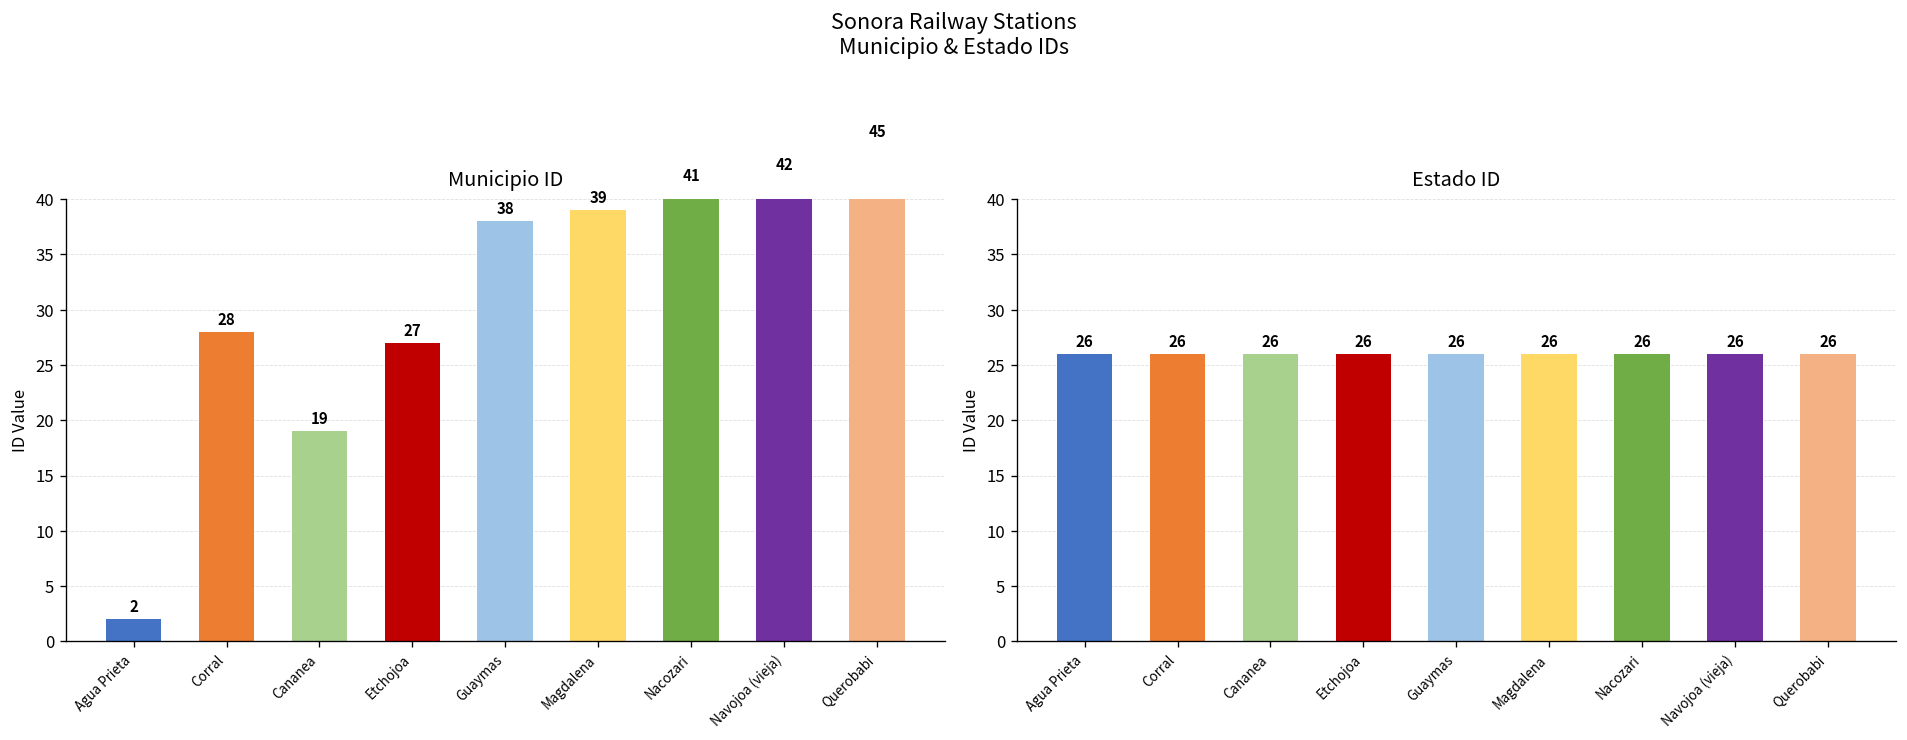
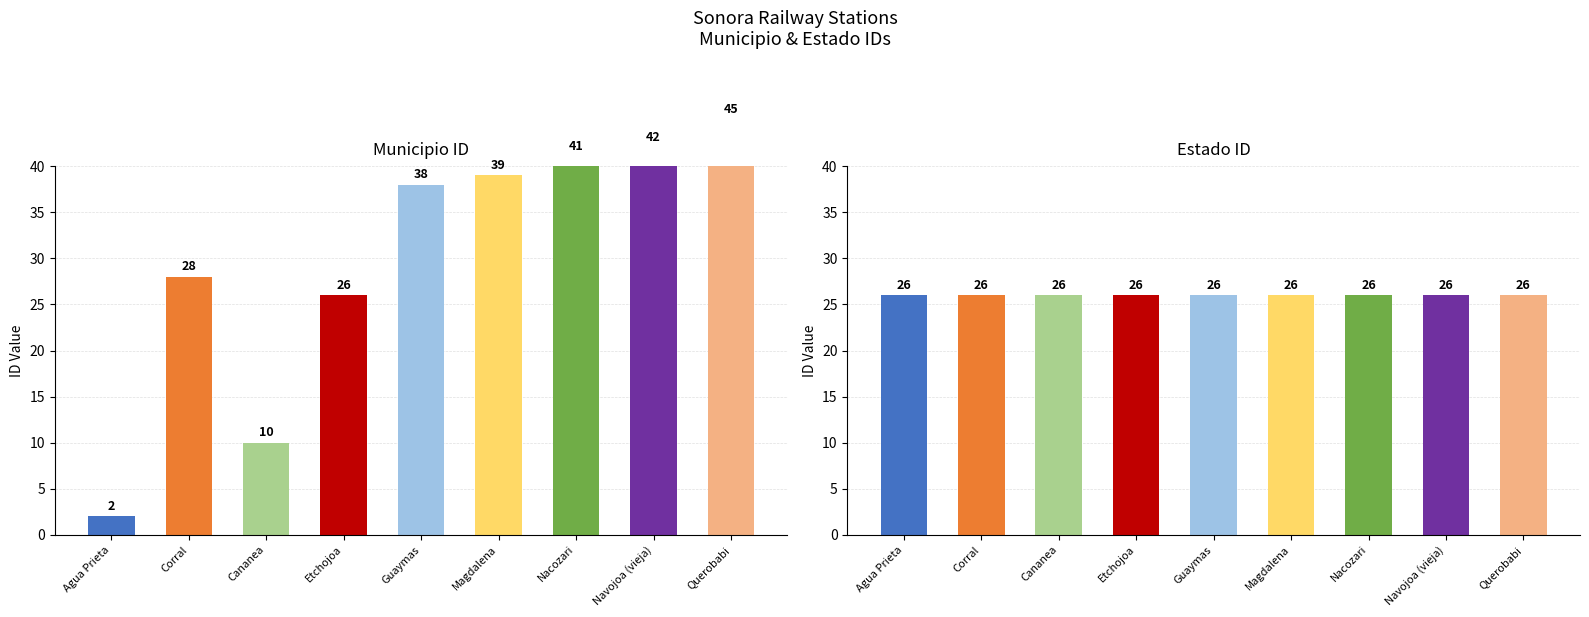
Municipio ID, Cananea: 19 -> 10
Municipio ID, Etchojoa: 27 -> 26
